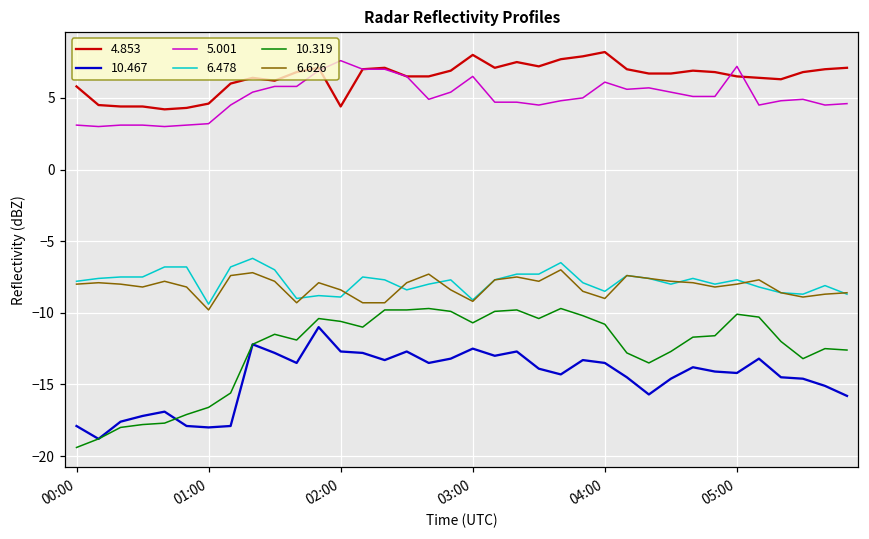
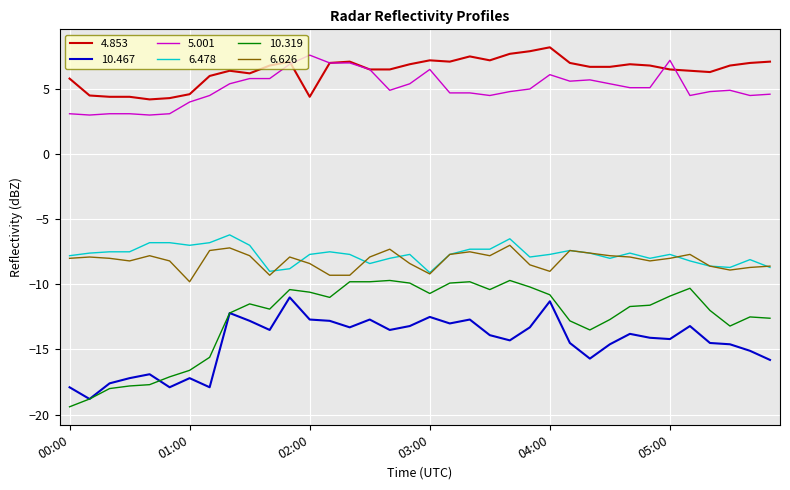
10.467, 01:00: -18.0 -> -17.2
5.001, 01:00: 3.2 -> 4.0
6.478, 01:00: -9.4 -> -7.0
6.478, 02:00: -8.9 -> -7.7
4.853, 03:00: 8.0 -> 7.2
10.467, 04:00: -13.5 -> -11.3
6.478, 04:00: -8.5 -> -7.7
10.319, 05:00: -10.1 -> -10.9
